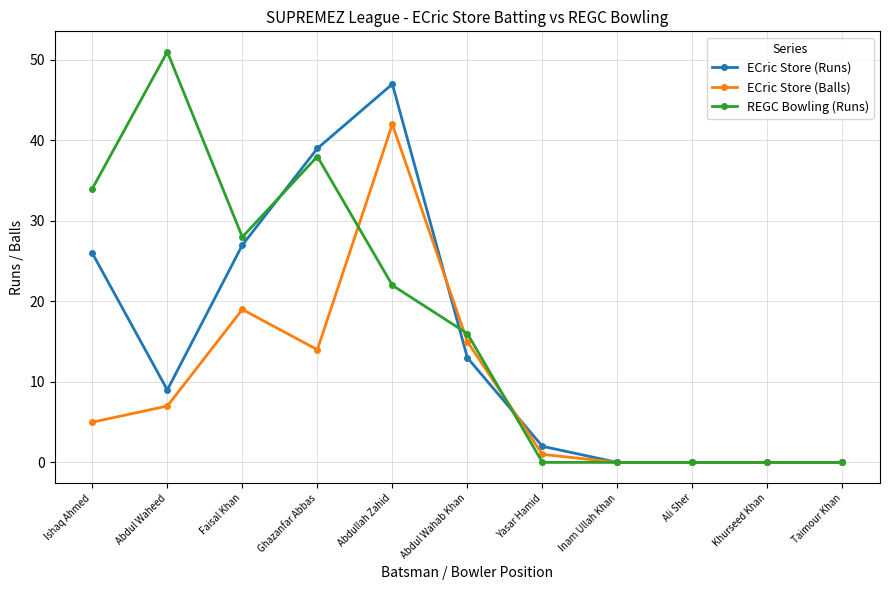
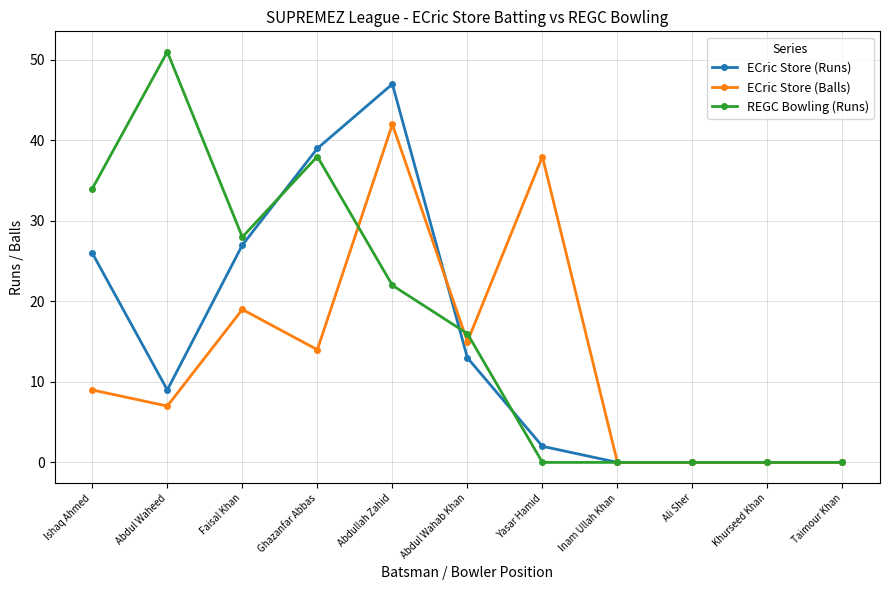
ECric Store (Balls), Ishaq Ahmed: 5 -> 9
ECric Store (Balls), Yasar Hamid: 1 -> 38
